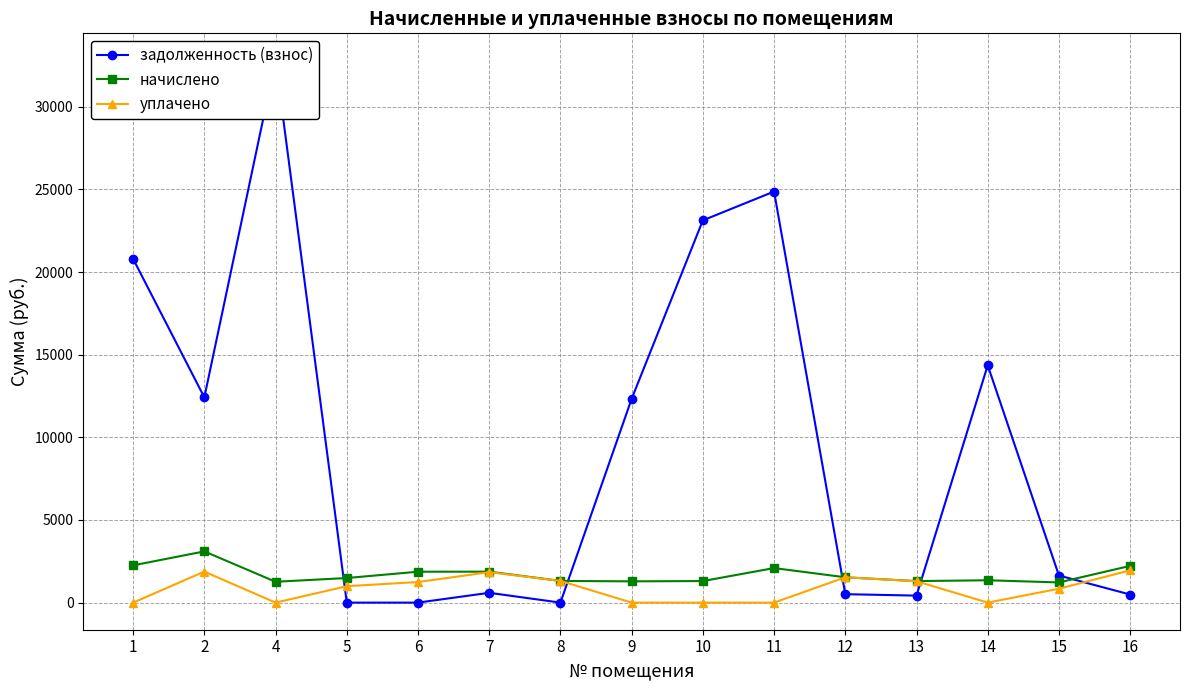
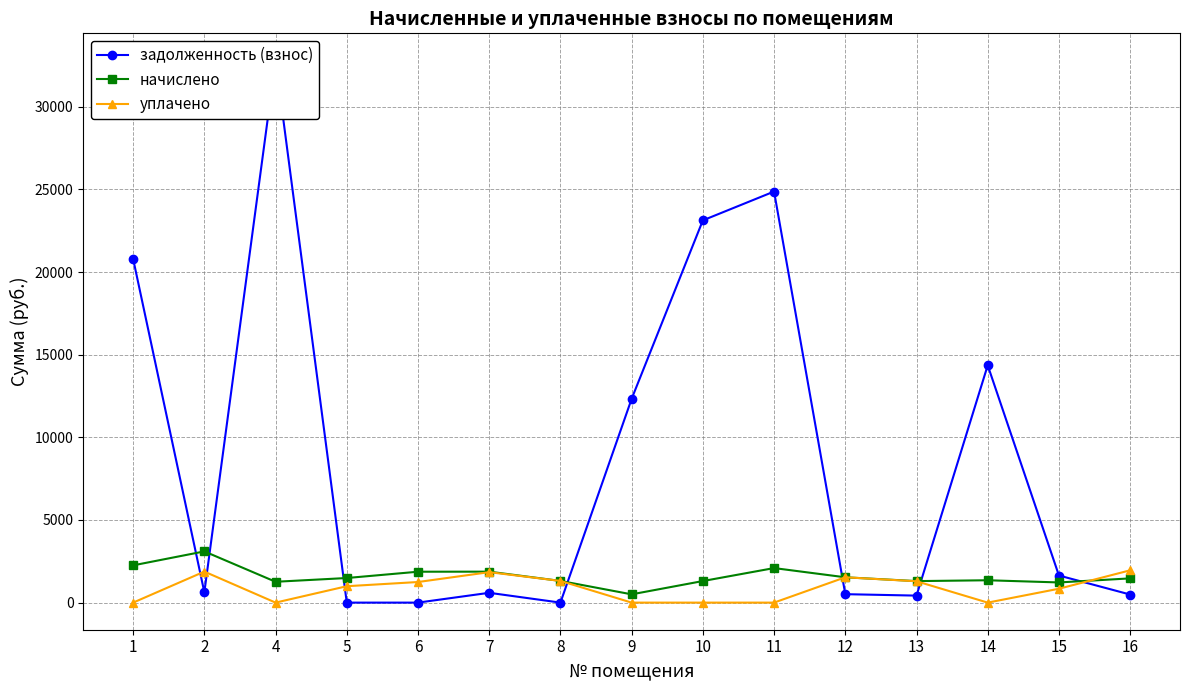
задолженность (взнос), 2: 12400 -> 600
начислено, 9: 1300 -> 500
начислено, 16: 2200 -> 1500
